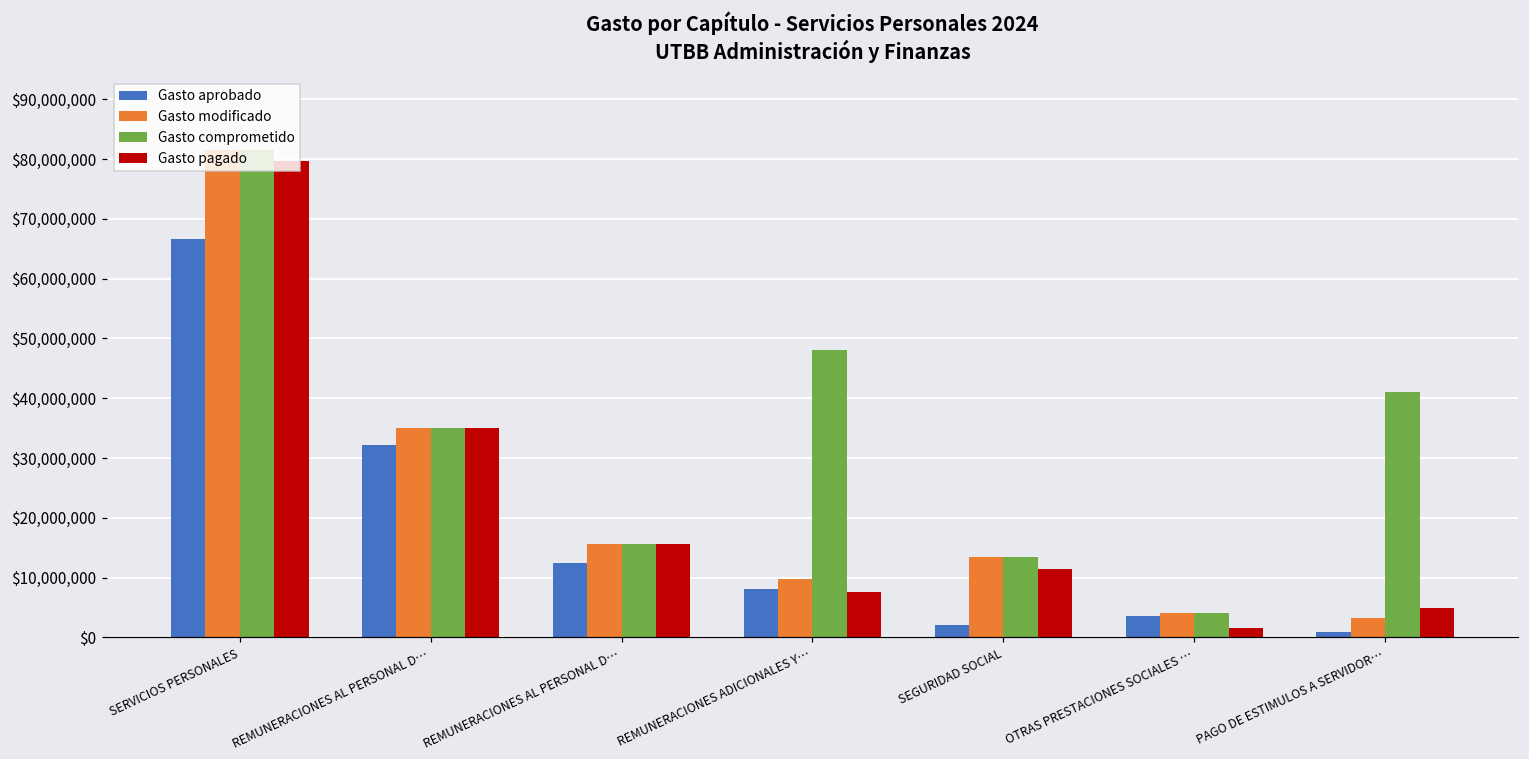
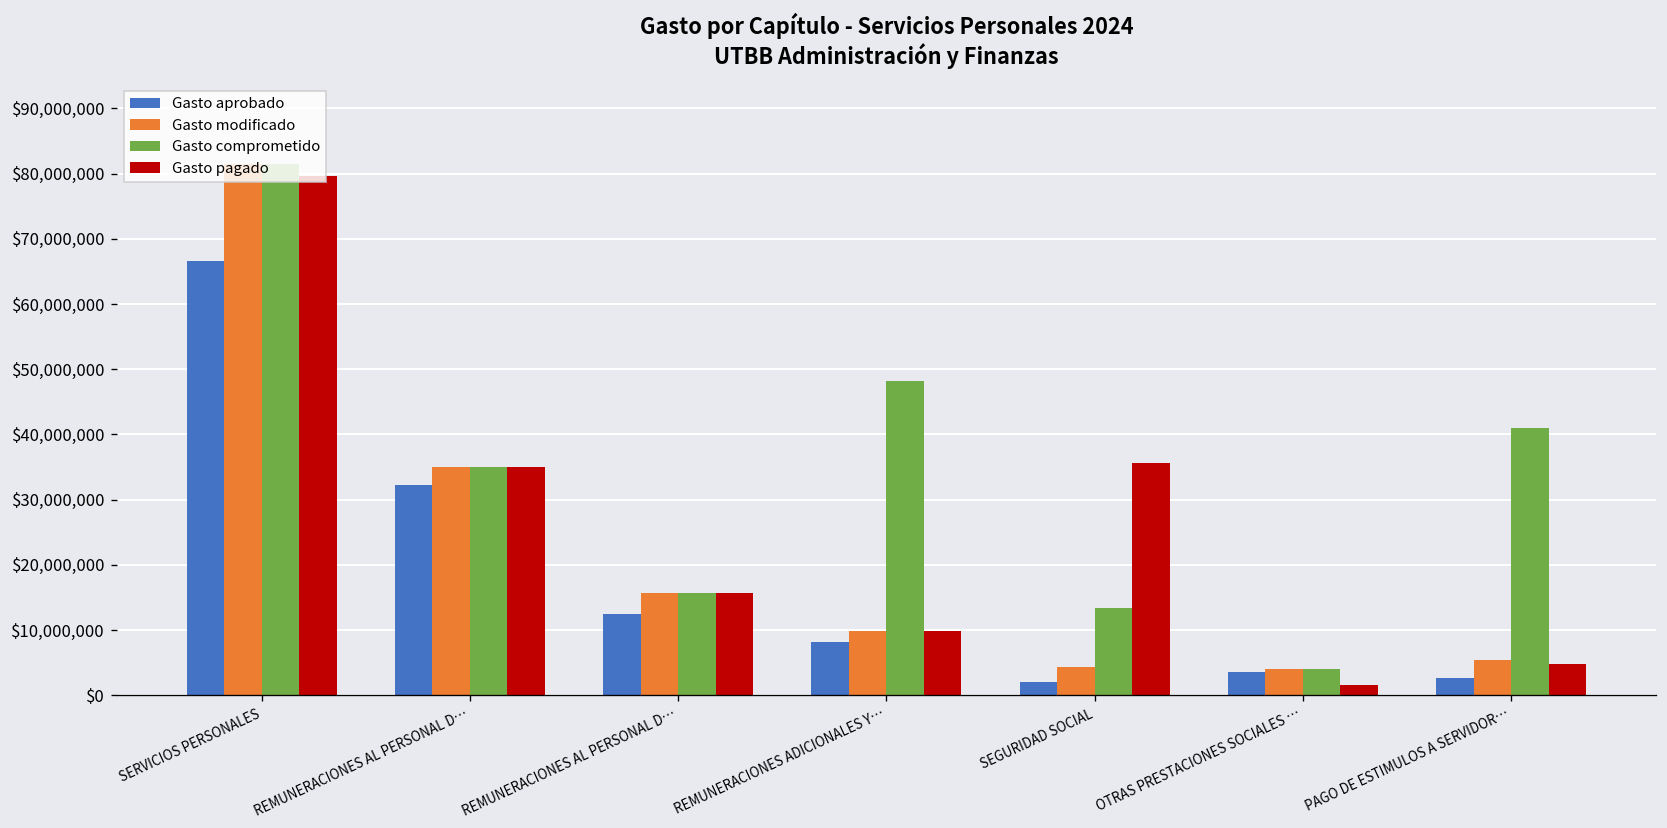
Gasto pagado, REMUNERACIONES ADICIONALES Y…: $8,000,000 -> $10,000,000
Gasto modificado, SEGURIDAD SOCIAL: $13,000,000 -> $4,000,000
Gasto pagado, SEGURIDAD SOCIAL: $11,000,000 -> $36,000,000
Gasto aprobado, PAGO DE ESTIMULOS A SERVIDOR…: $1,000,000 -> $3,000,000
Gasto modificado, PAGO DE ESTIMULOS A SERVIDOR…: $3,000,000 -> $5,000,000
